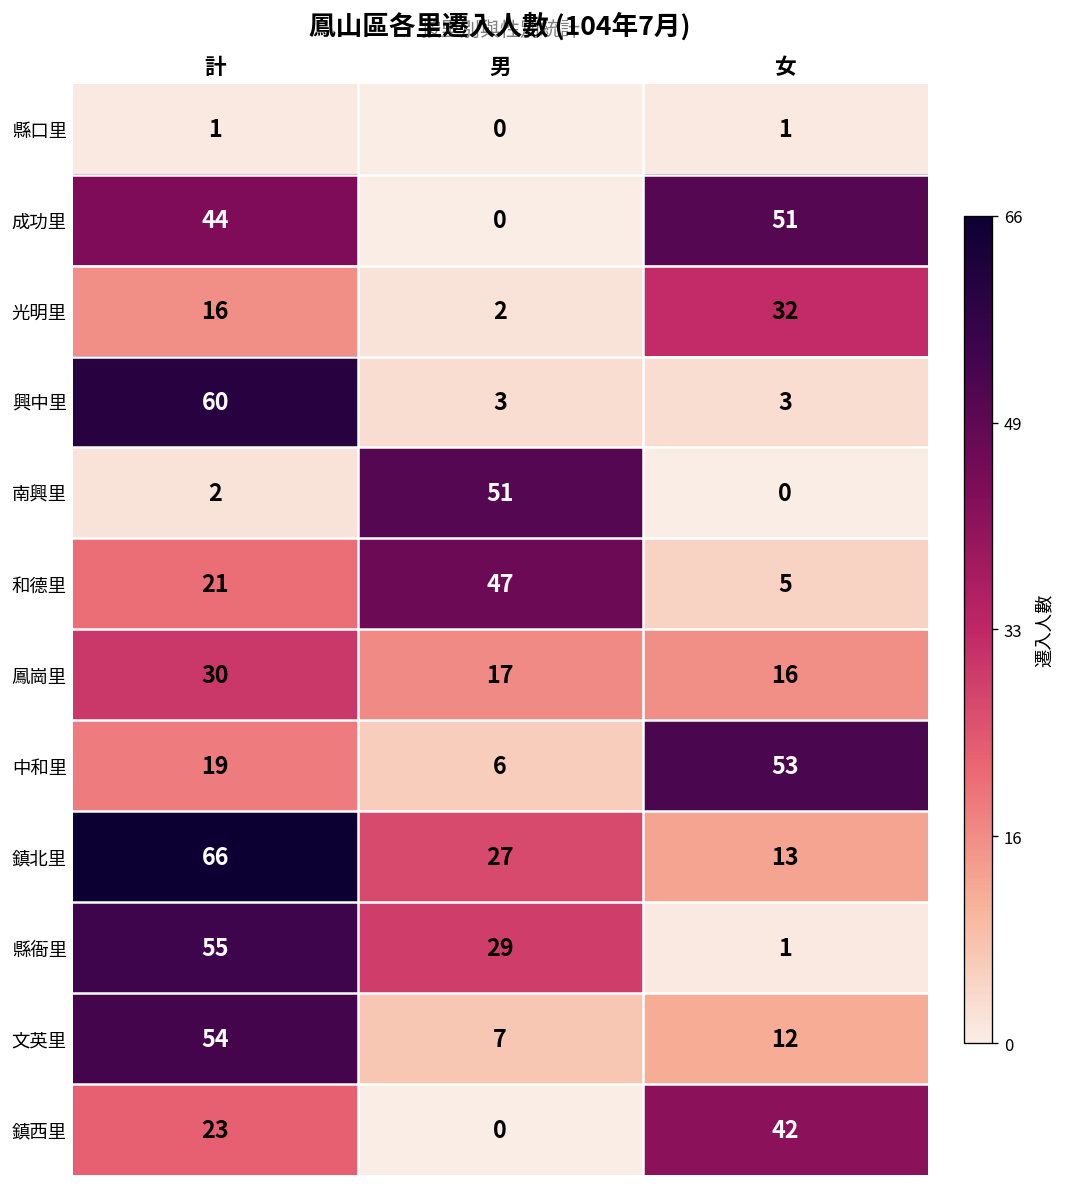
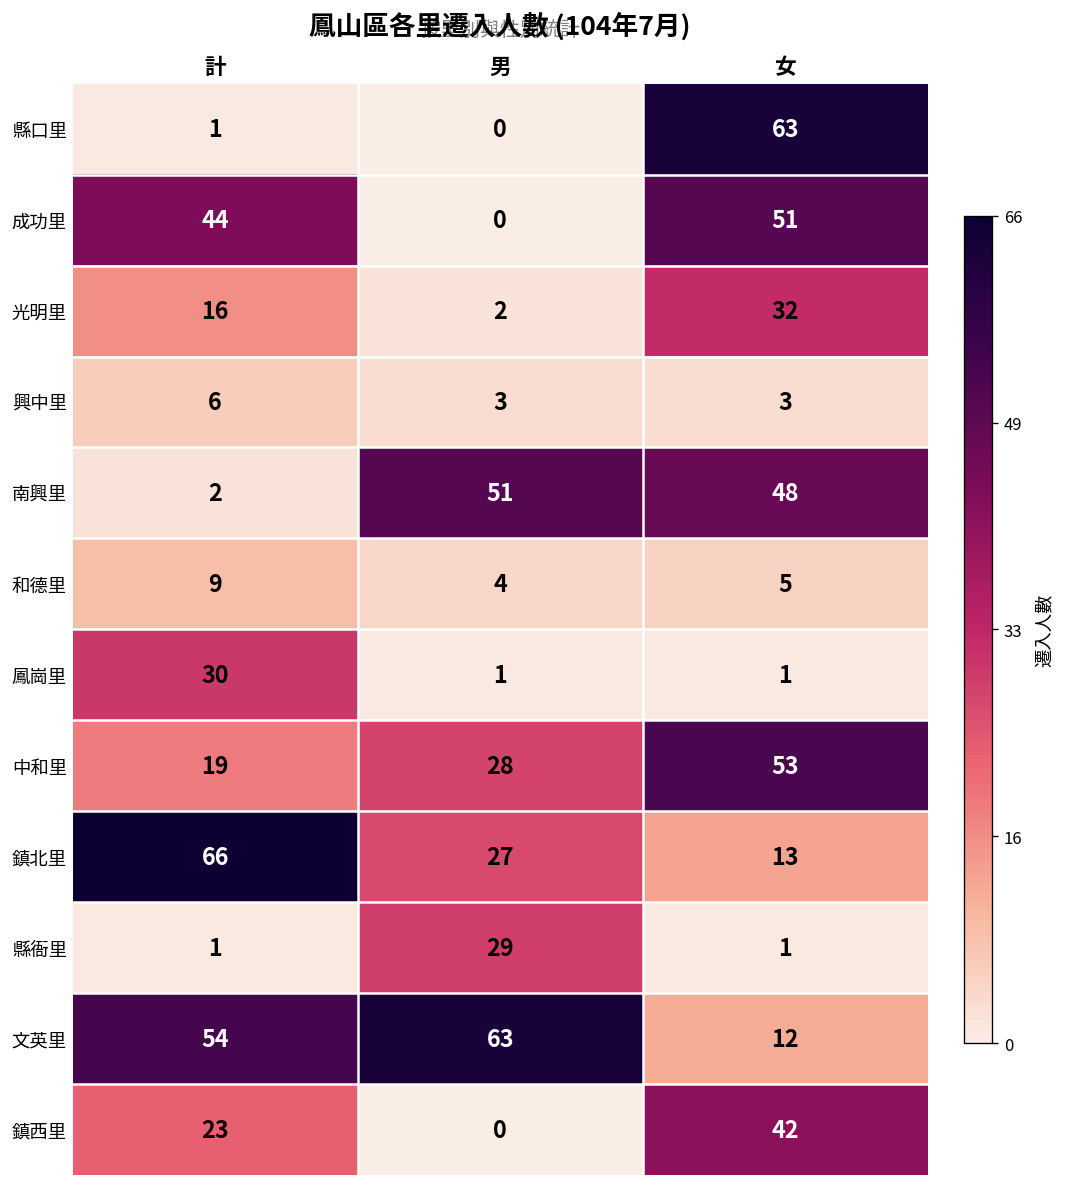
縣口里, 女: 1 -> 63
興中里, 計: 60 -> 6
南興里, 女: 0 -> 48
和德里, 計: 21 -> 9
和德里, 男: 47 -> 4
鳳崗里, 男: 17 -> 1
鳳崗里, 女: 16 -> 1
中和里, 男: 6 -> 28
縣衙里, 計: 55 -> 1
文英里, 男: 7 -> 63
